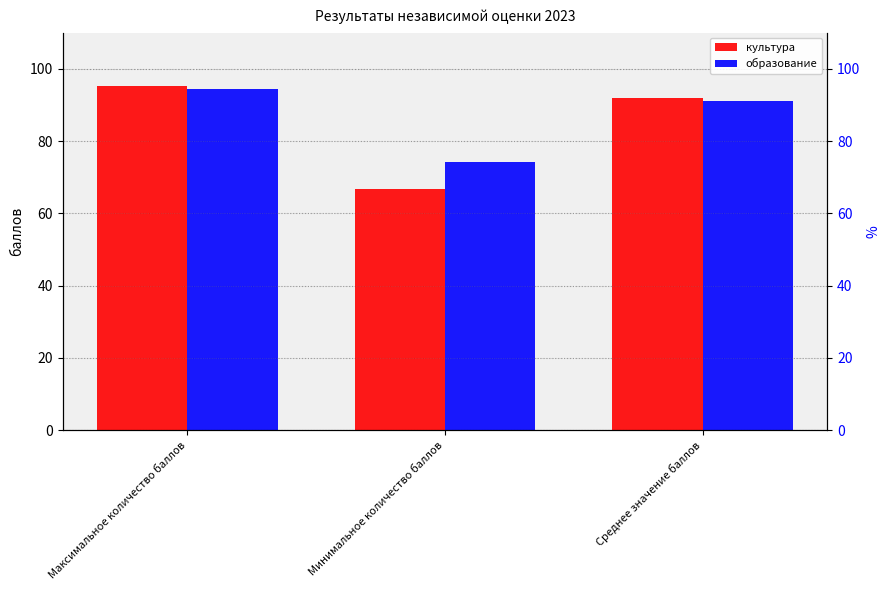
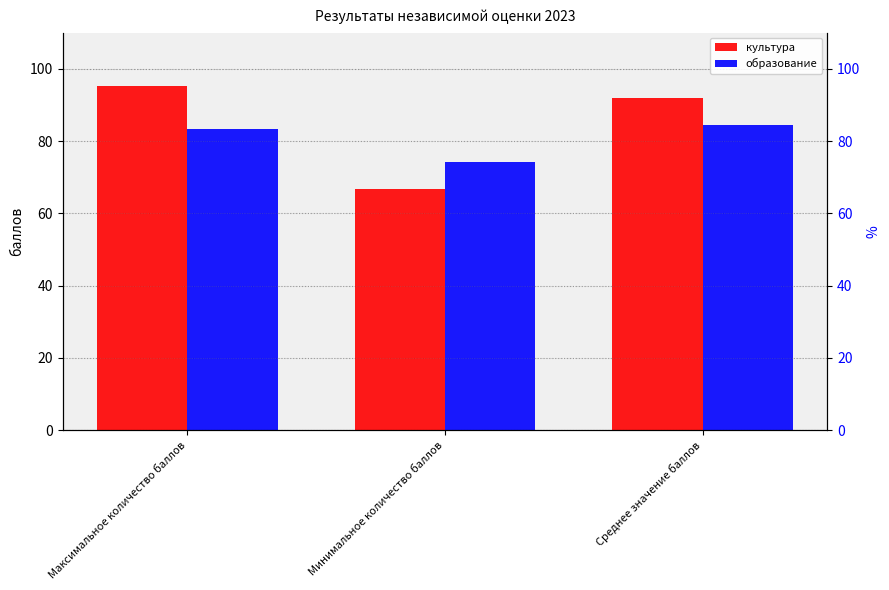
образование, Максимальное количество баллов: 94 -> 83
образование, Среднее значение баллов: 91 -> 84
